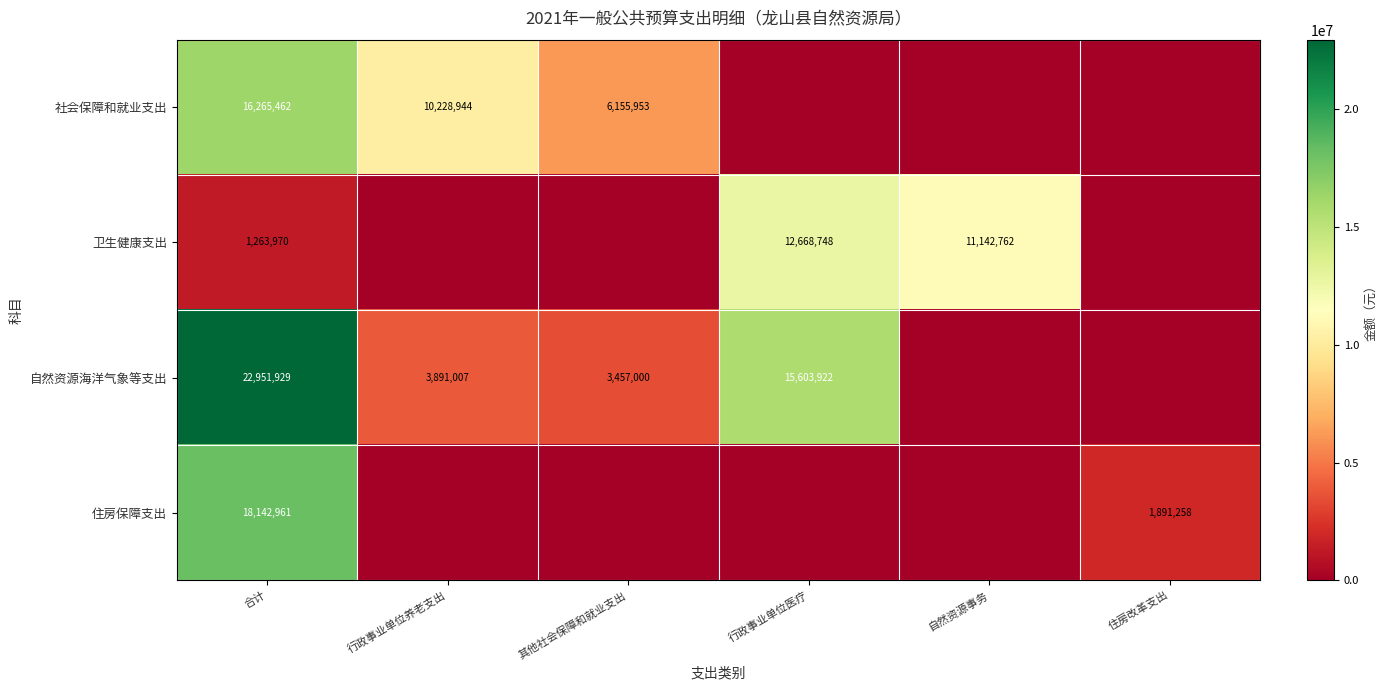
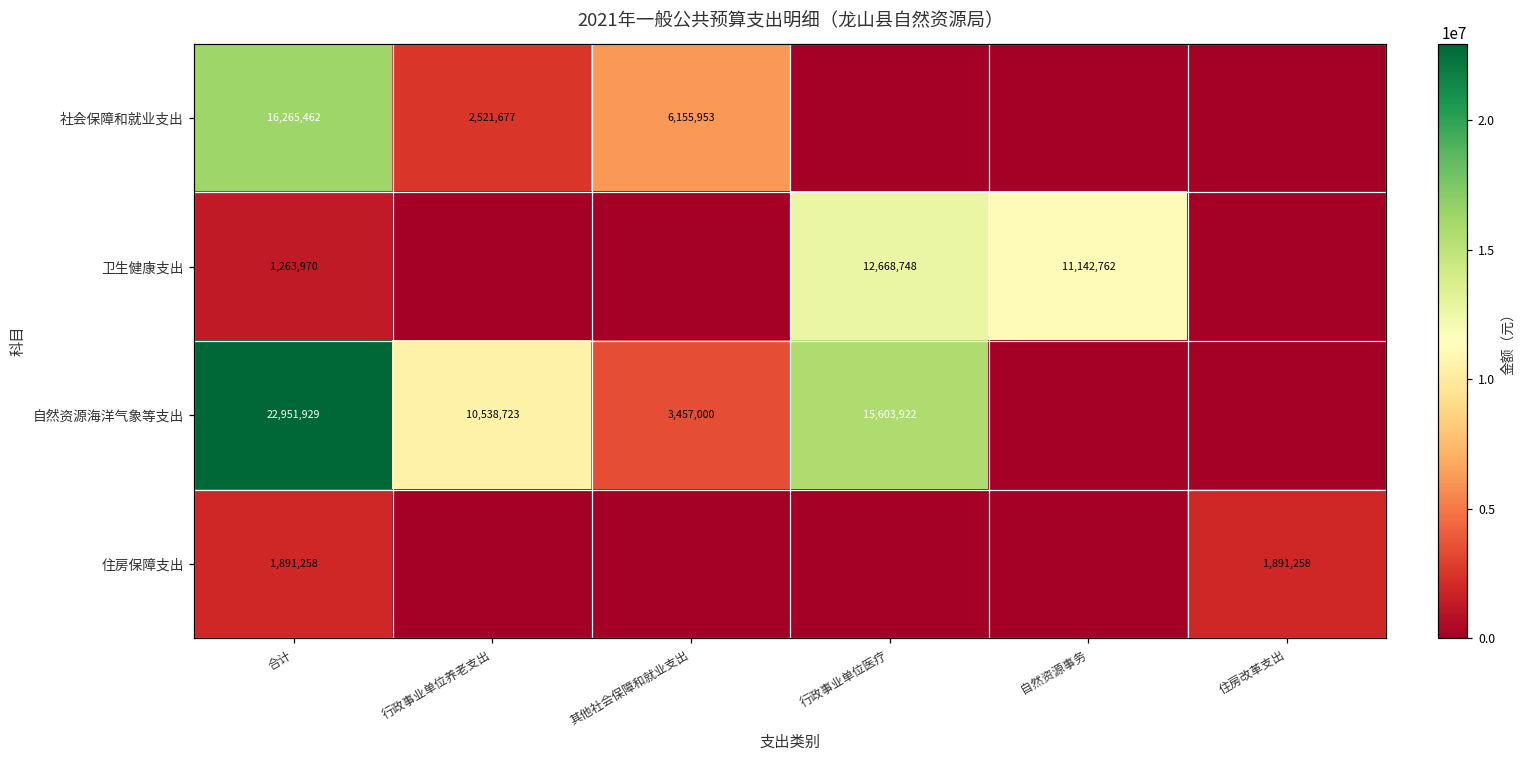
社会保障和就业支出, 行政事业单位养老支出: 10,228,944 -> 2,521,677
自然资源海洋气象等支出, 行政事业单位养老支出: 3,891,007 -> 10,538,723
住房保障支出, 合计: 18,142,961 -> 1,891,258
